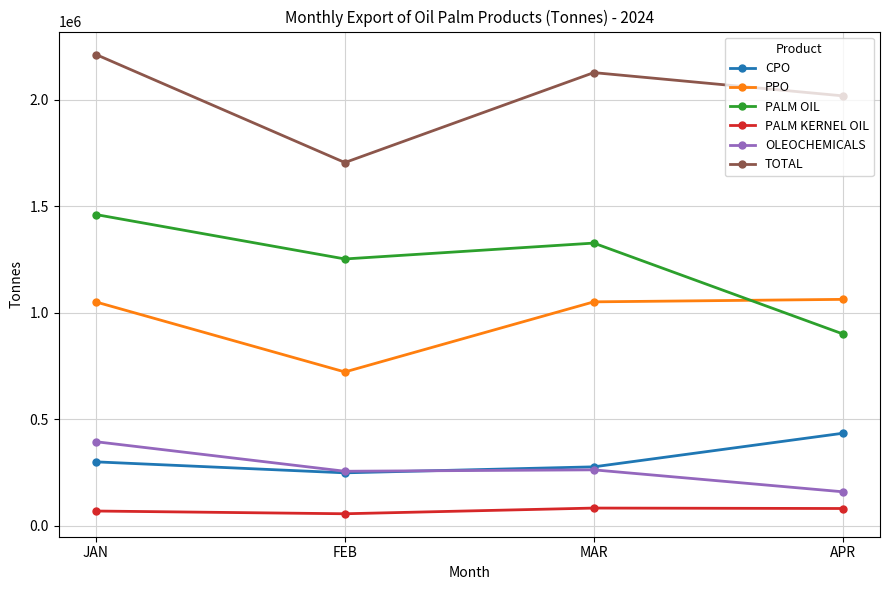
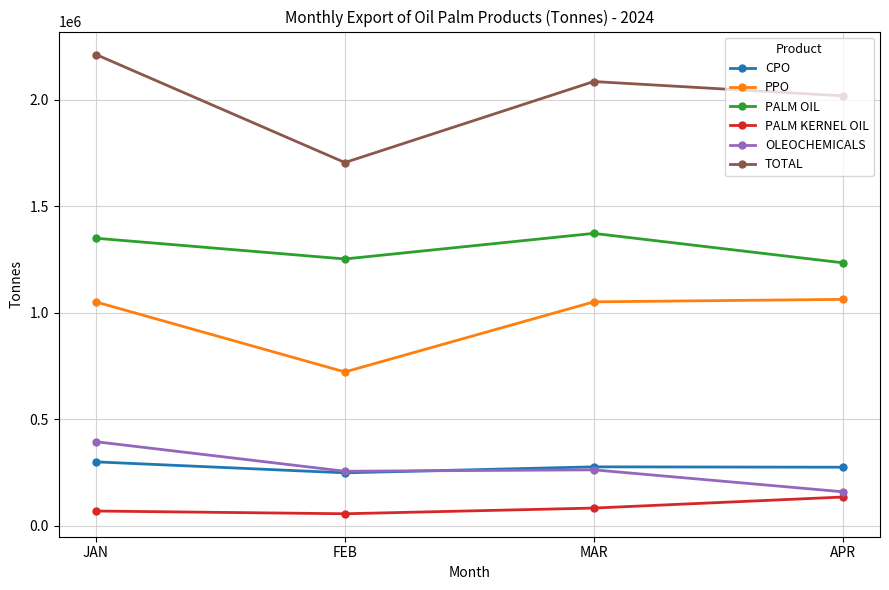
PALM OIL, JAN: 1460000 -> 1350000
PALM OIL, MAR: 1330000 -> 1370000
TOTAL, MAR: 2130000 -> 2090000
CPO, APR: 430000 -> 270000
PALM OIL, APR: 900000 -> 1230000
PALM KERNEL OIL, APR: 80000 -> 130000
